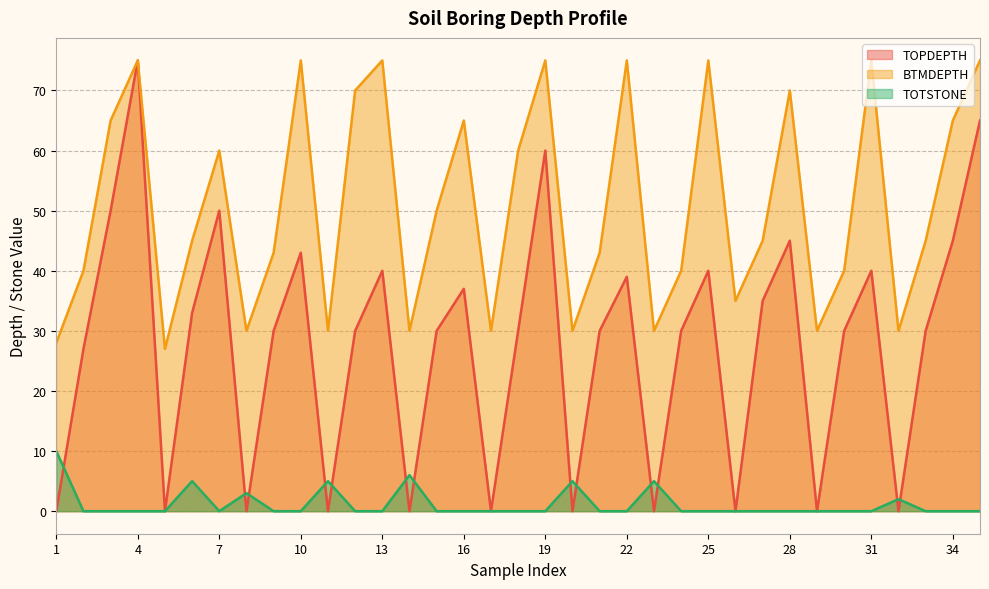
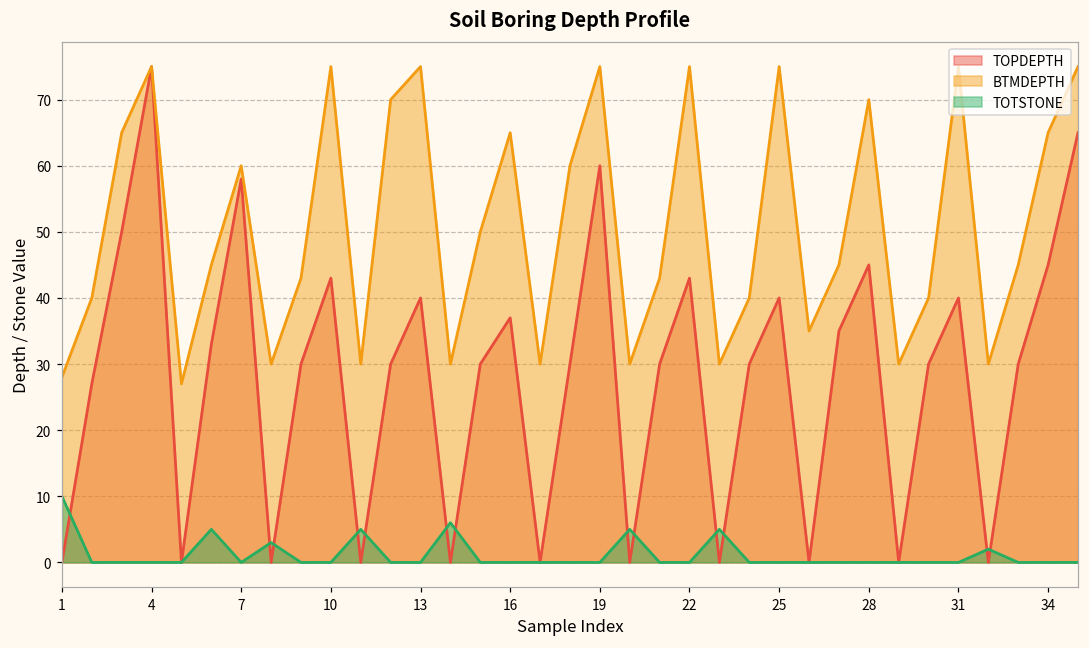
TOPDEPTH, 7: 50 -> 58
TOPDEPTH, 22: 39 -> 43
